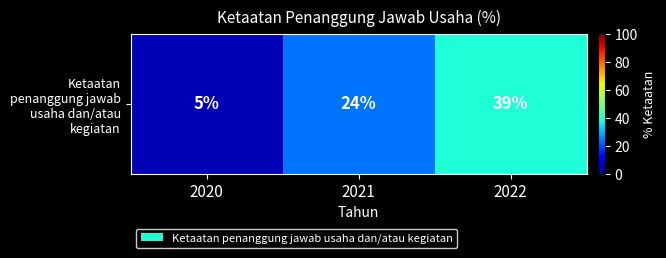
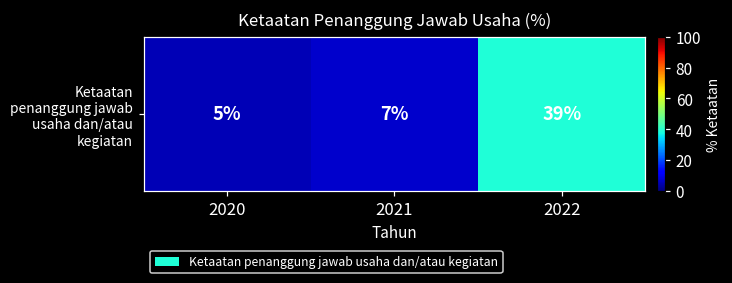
Ketaatan penanggung jawab usaha dan/atau kegiatan, 2021: 24% -> 7%
